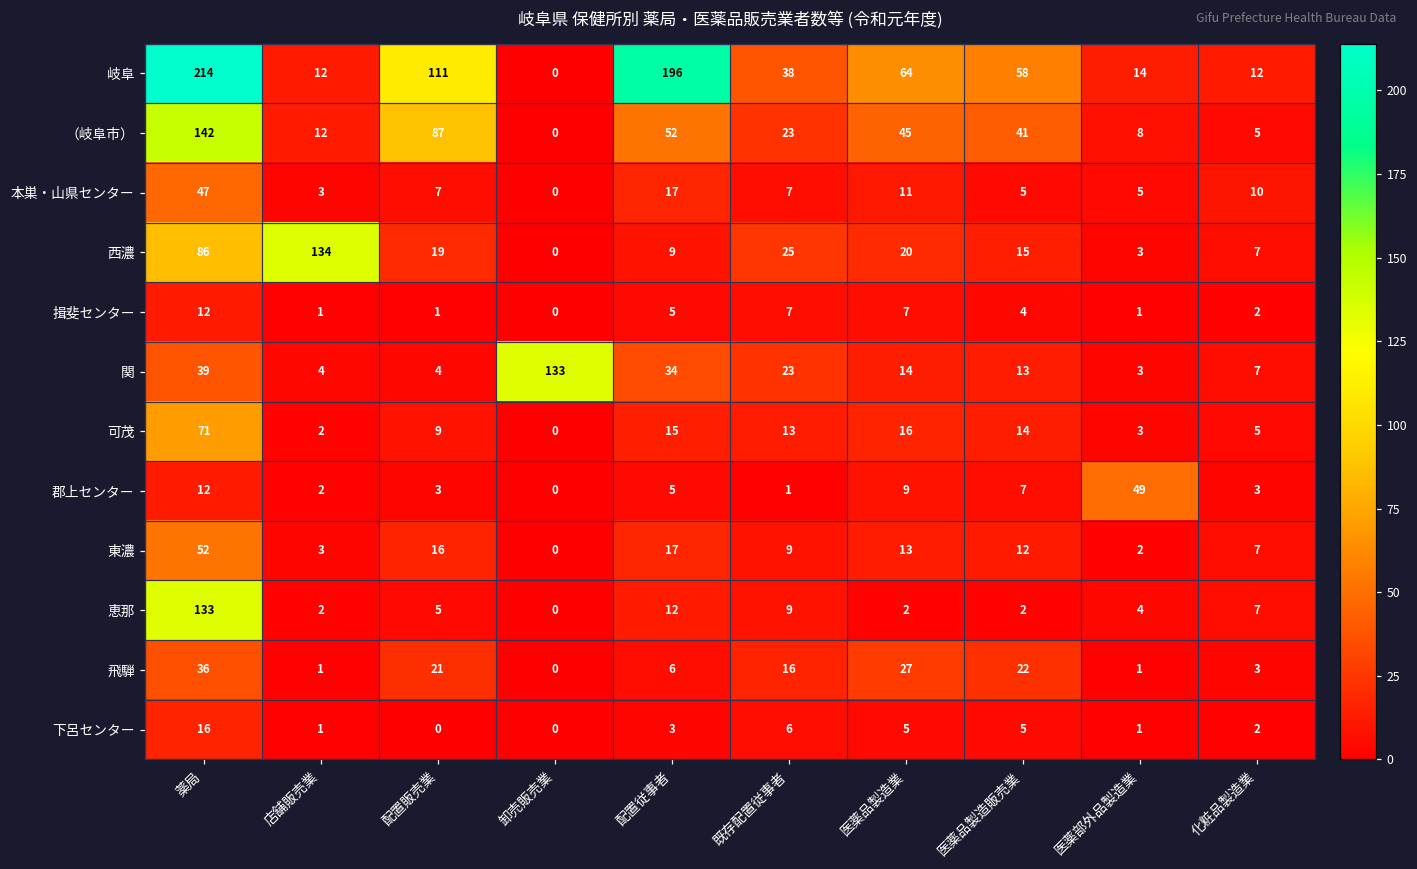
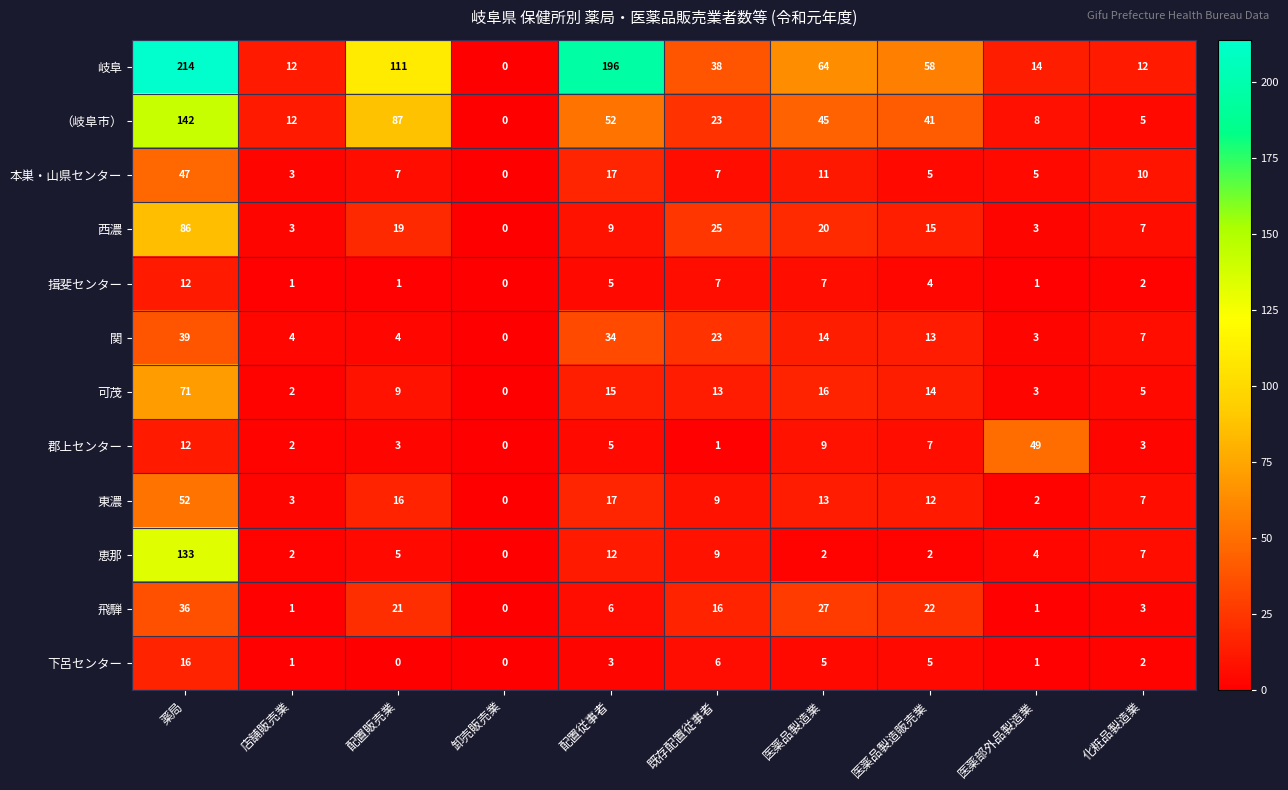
西濃, 店舗販売業: 134 -> 3
関, 卸売販売業: 133 -> 0
